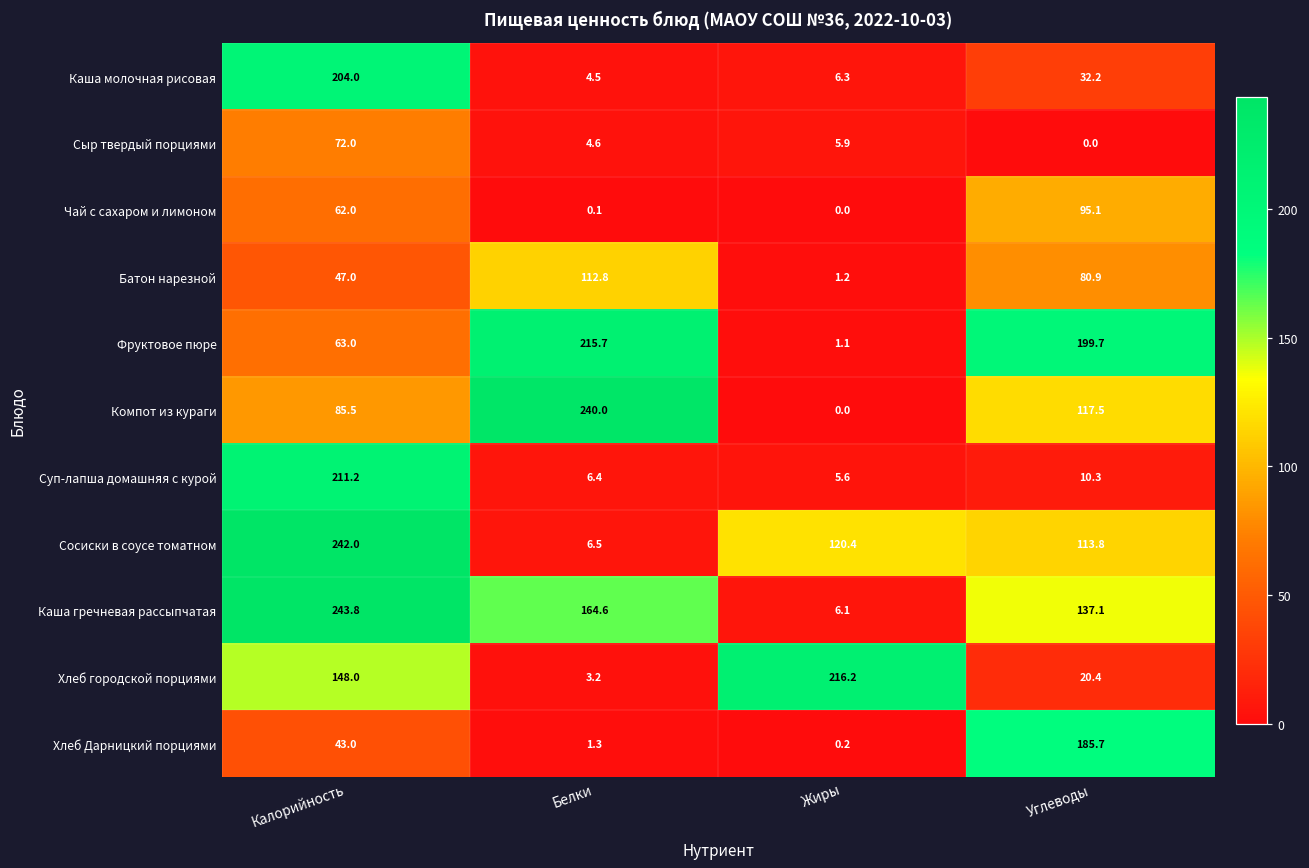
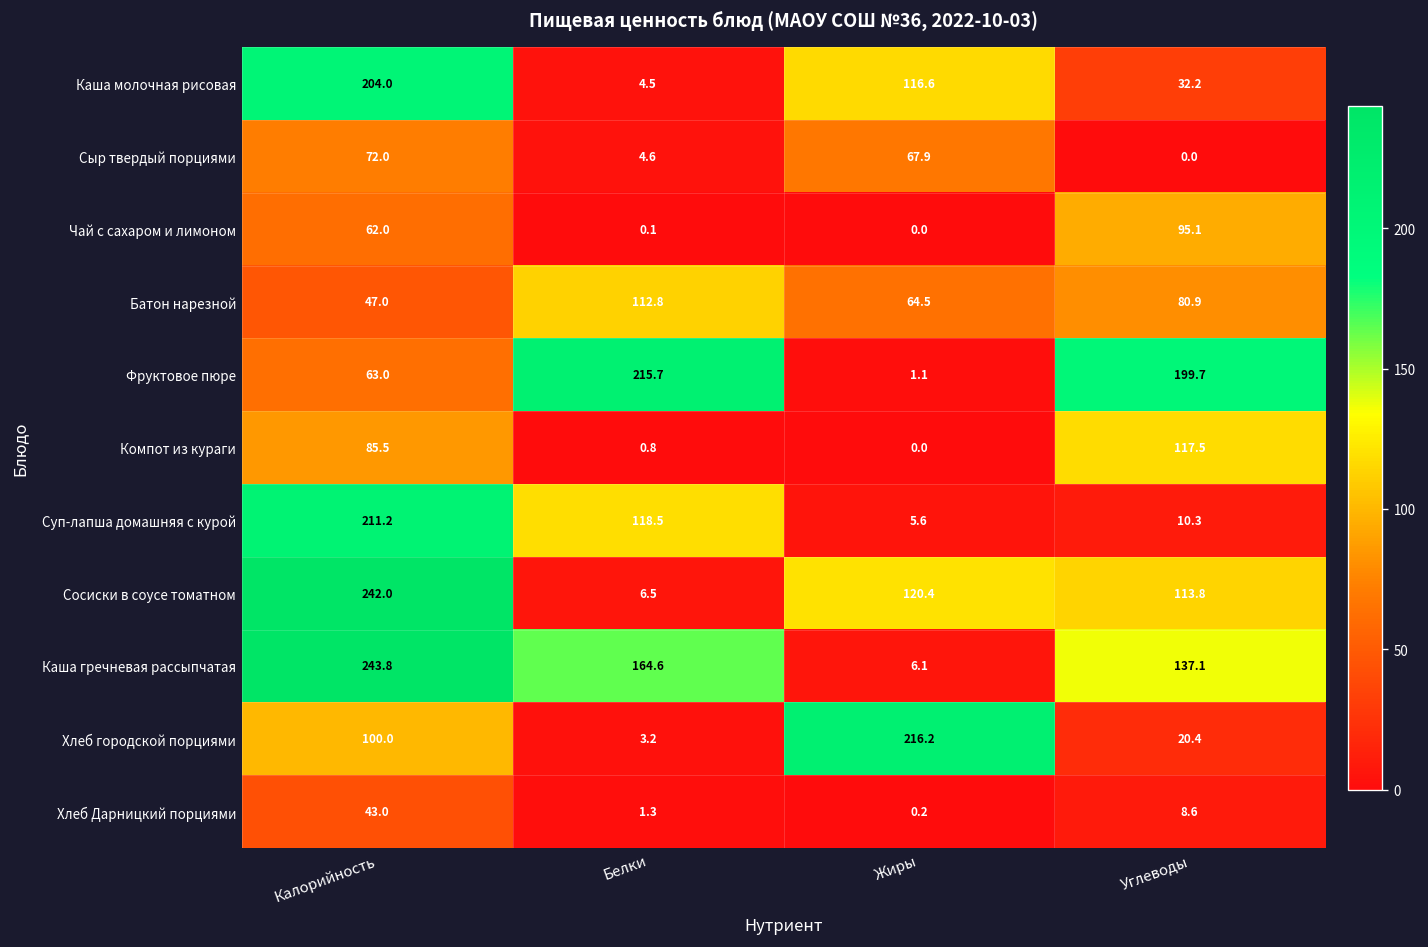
Каша молочная рисовая, Жиры: 6.3 -> 116.6
Сыр твердый порциями, Жиры: 5.9 -> 67.9
Батон нарезной, Жиры: 1.2 -> 64.5
Компот из кураги, Белки: 240.0 -> 0.8
Суп-лапша домашняя с курой, Белки: 6.4 -> 118.5
Хлеб городской порциями, Калорийность: 148.0 -> 100.0
Хлеб Дарницкий порциями, Углеводы: 185.7 -> 8.6
